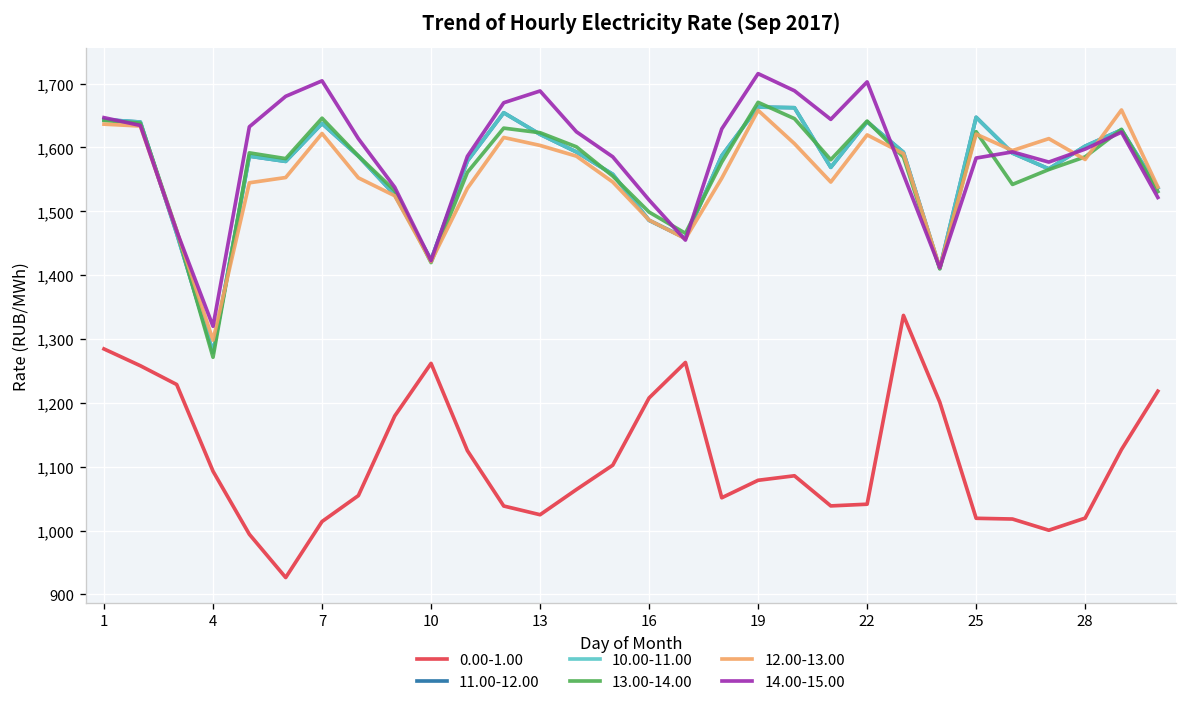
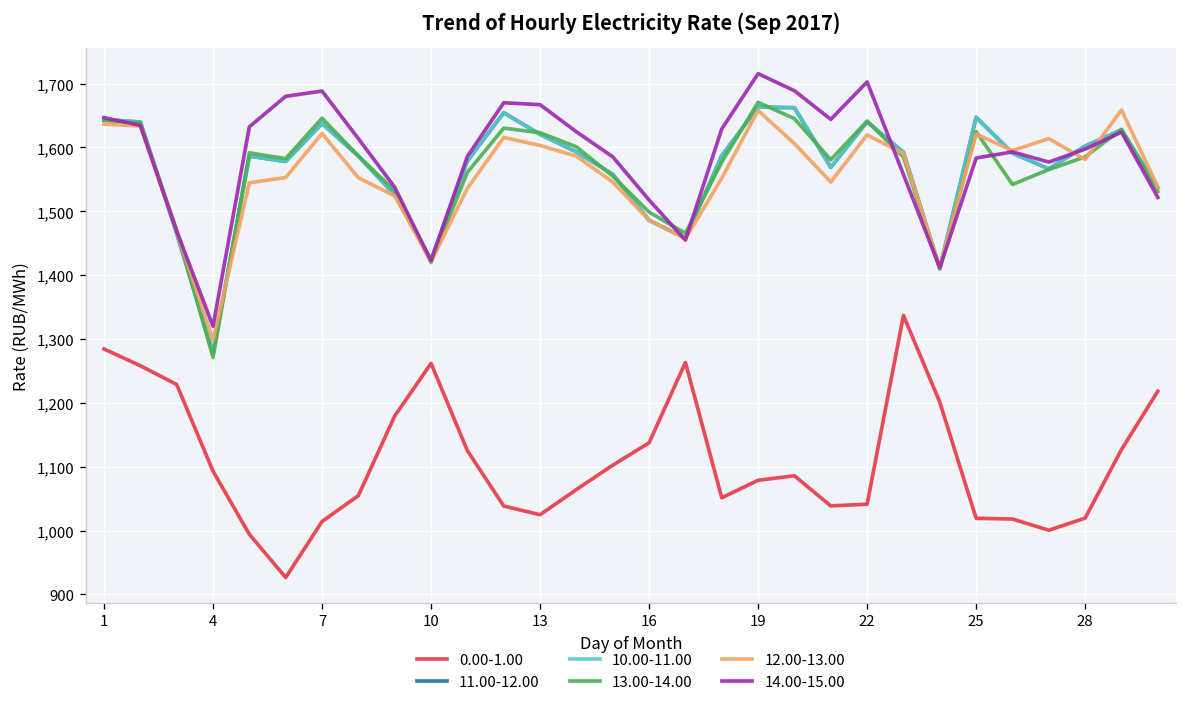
14.00-15.00, 7: 1,700 -> 1,690
14.00-15.00, 13: 1,690 -> 1,670
0.00-1.00, 16: 1,210 -> 1,140
